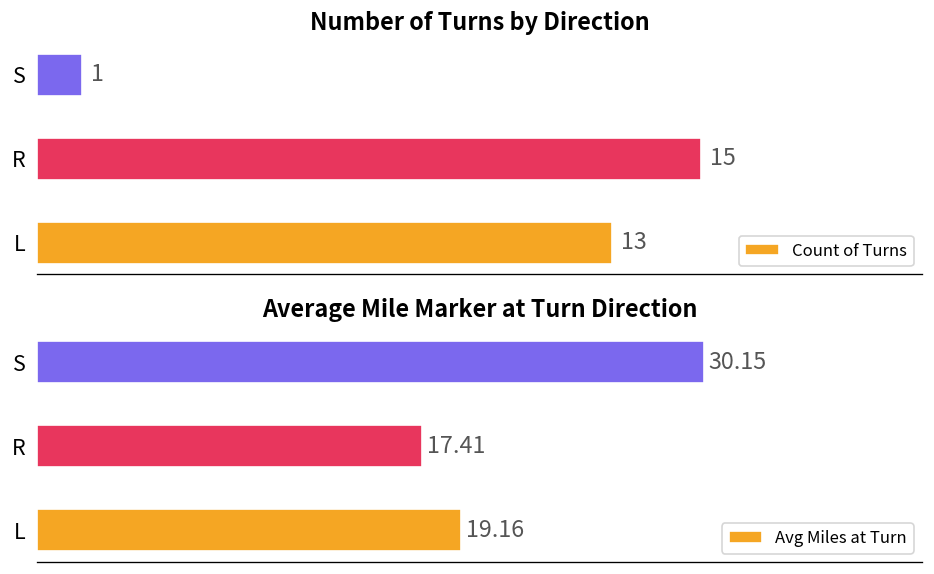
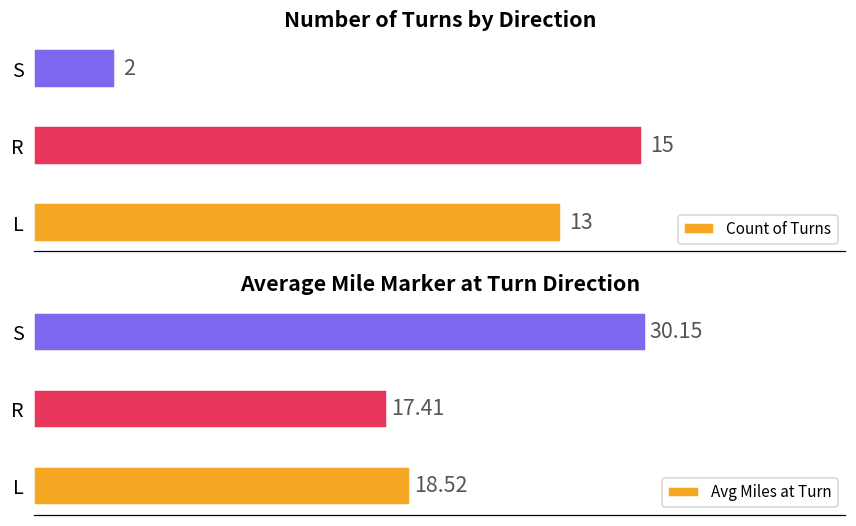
Number of Turns by Direction, S: 1 -> 2
Average Mile Marker at Turn Direction, L: 19.16 -> 18.52
